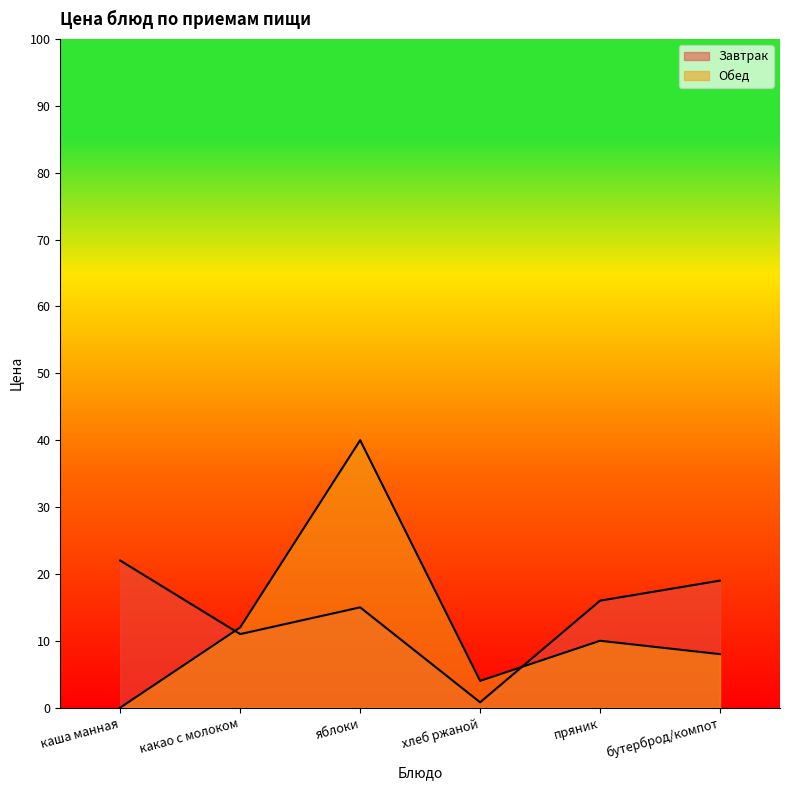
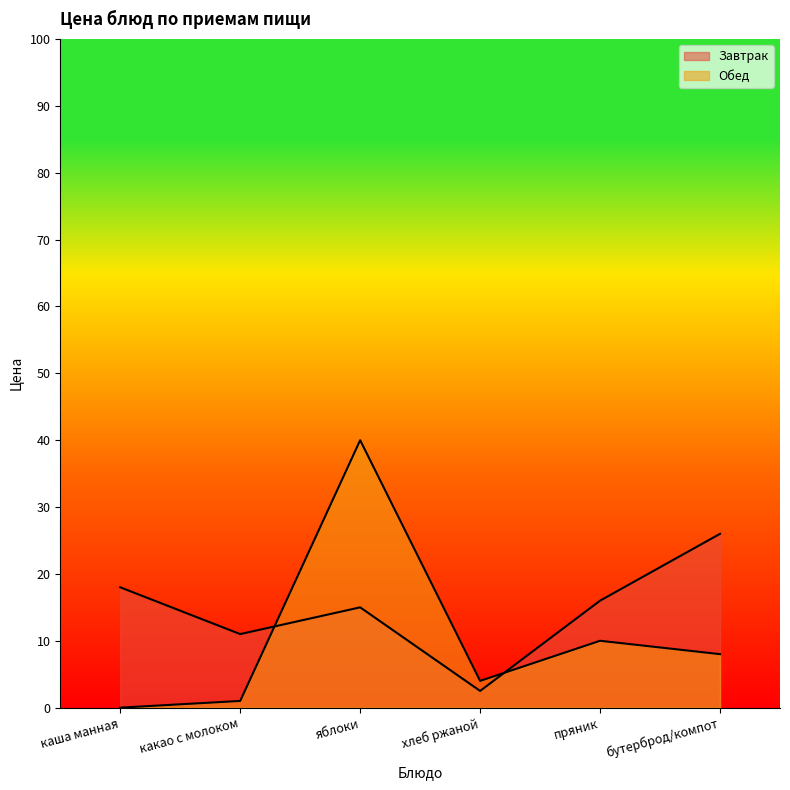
Завтрак, каша манная: 22 -> 18
Обед, какао с молоком: 12 -> 1
Завтрак, хлеб ржаной: 1 -> 3
Завтрак, бутерброд/компот: 19 -> 26
